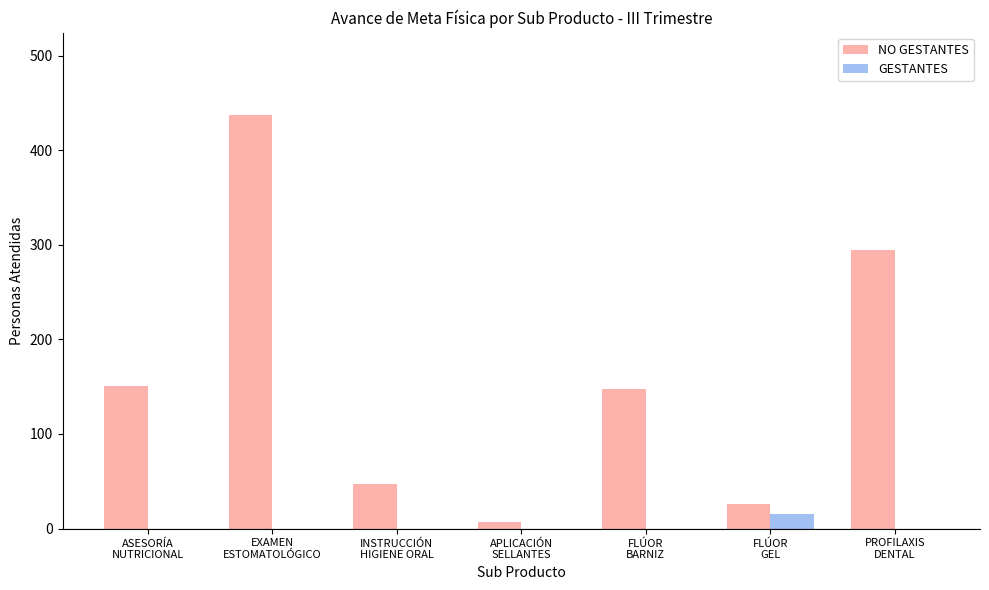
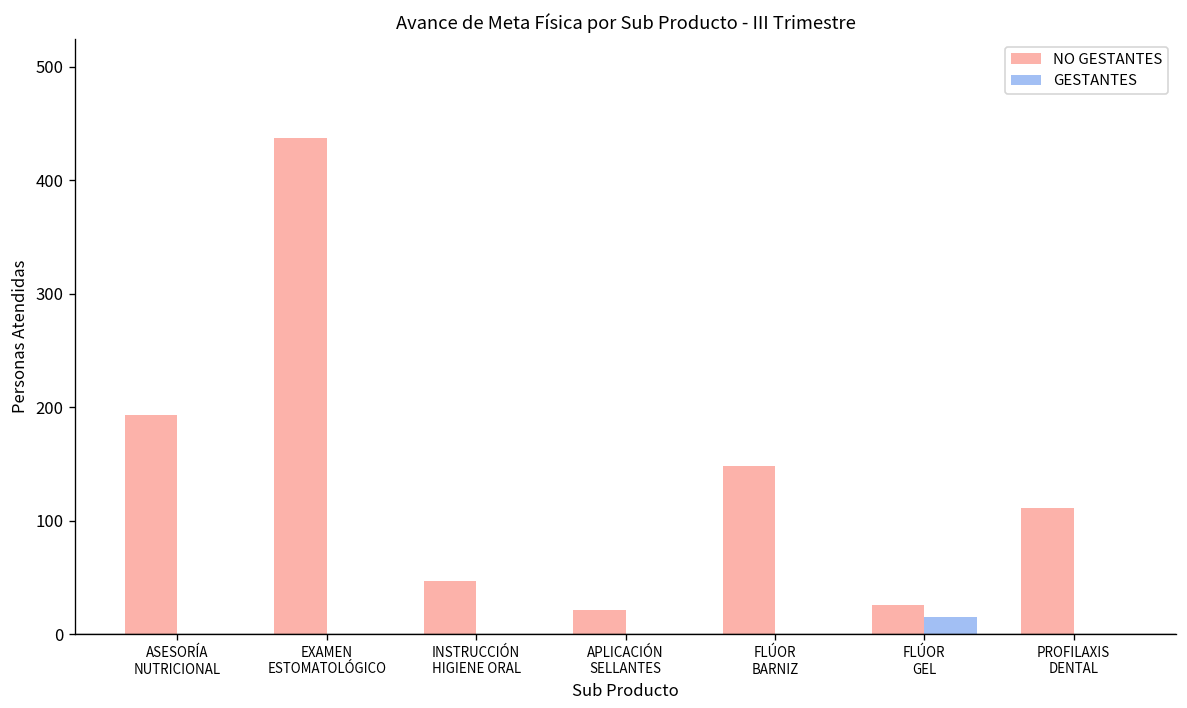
NO GESTANTES, ASESORÍA NUTRICIONAL: 150 -> 190
NO GESTANTES, APLICACIÓN SELLANTES: 10 -> 20
NO GESTANTES, PROFILAXIS DENTAL: 300 -> 110
